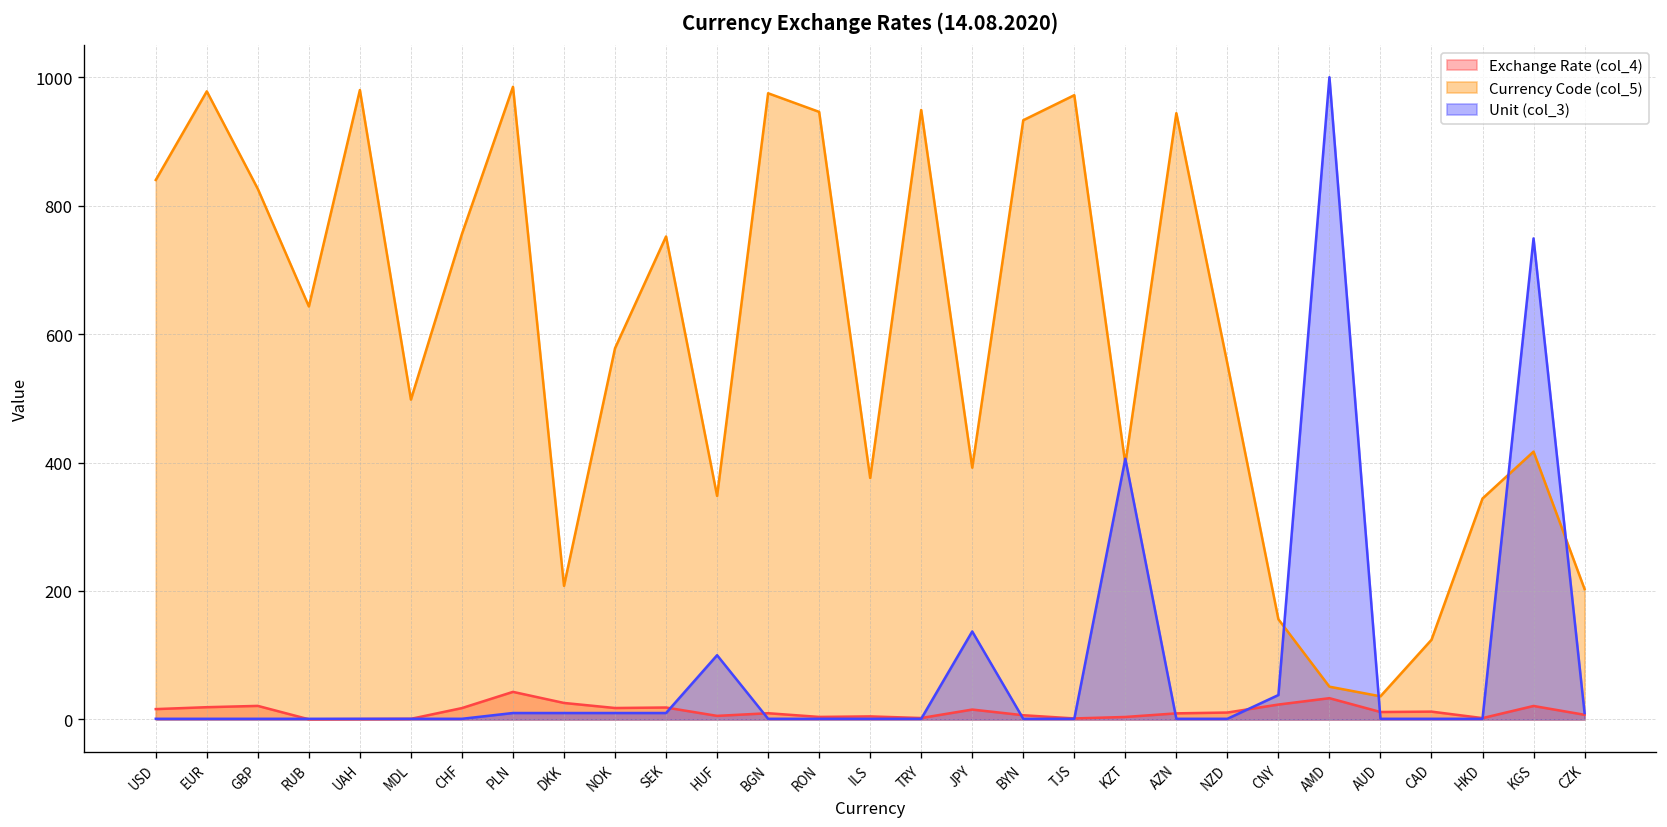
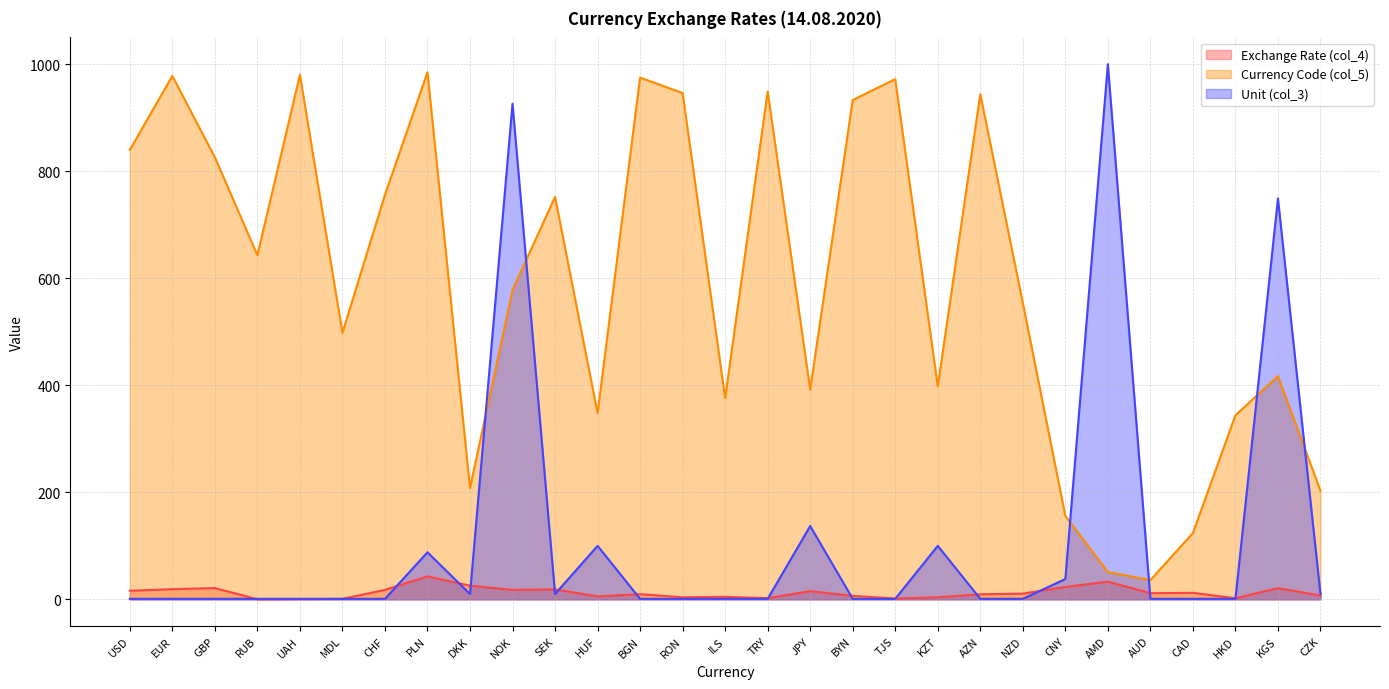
Unit (col_3), PLN: 10 -> 90
Unit (col_3), NOK: 10 -> 930
Unit (col_3), KZT: 410 -> 100
